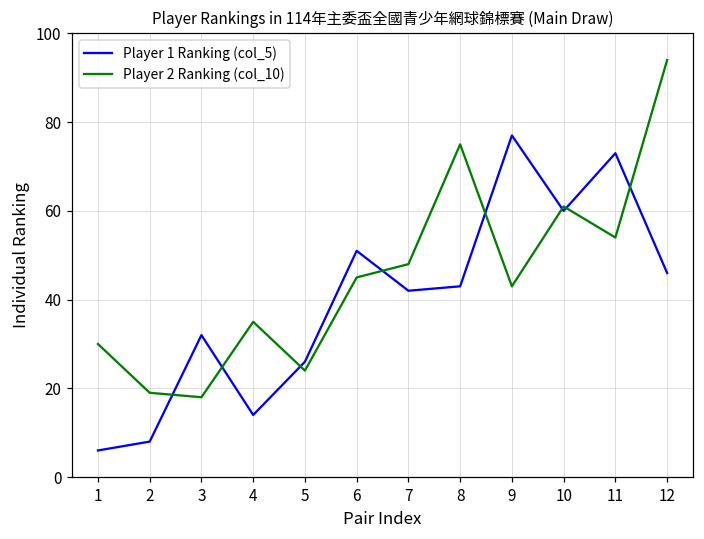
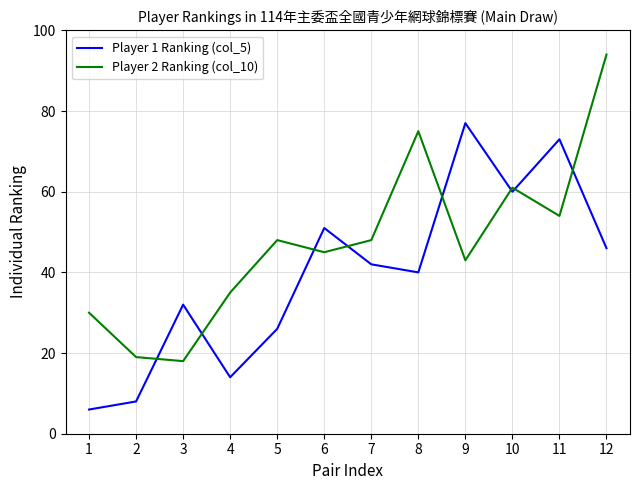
Player 2 Ranking (col_10), 5: 24 -> 48
Player 1 Ranking (col_5), 8: 43 -> 40
